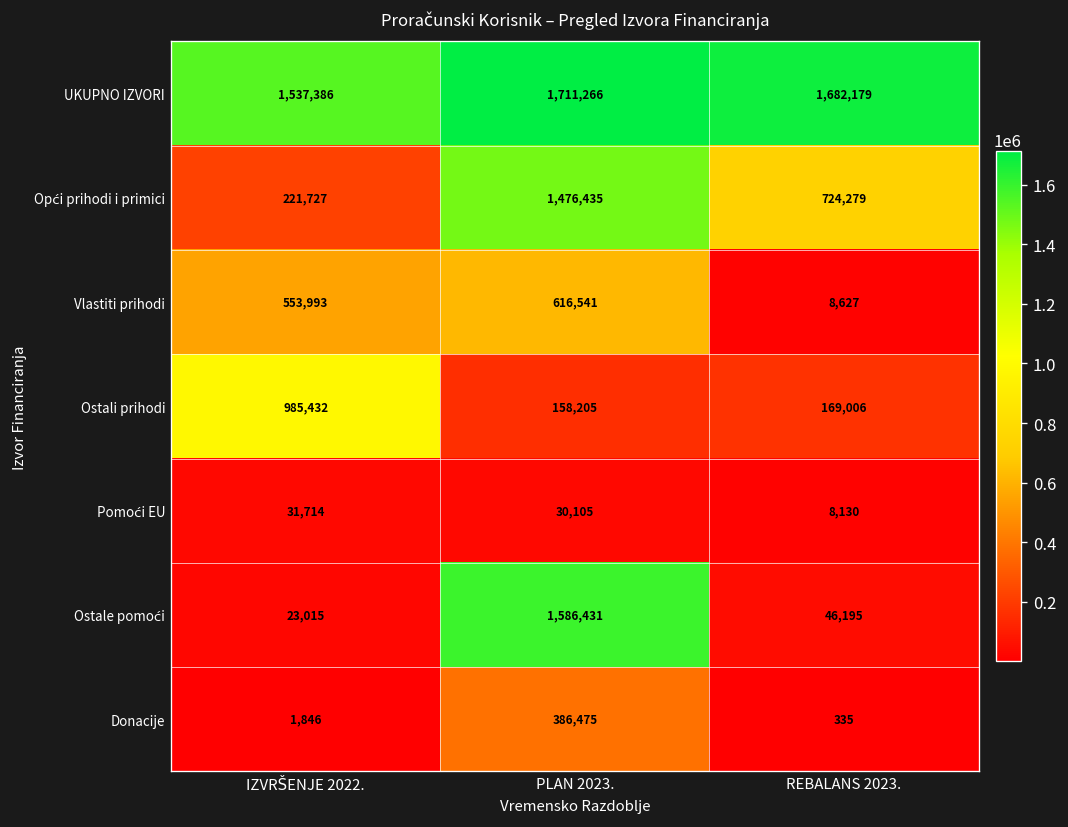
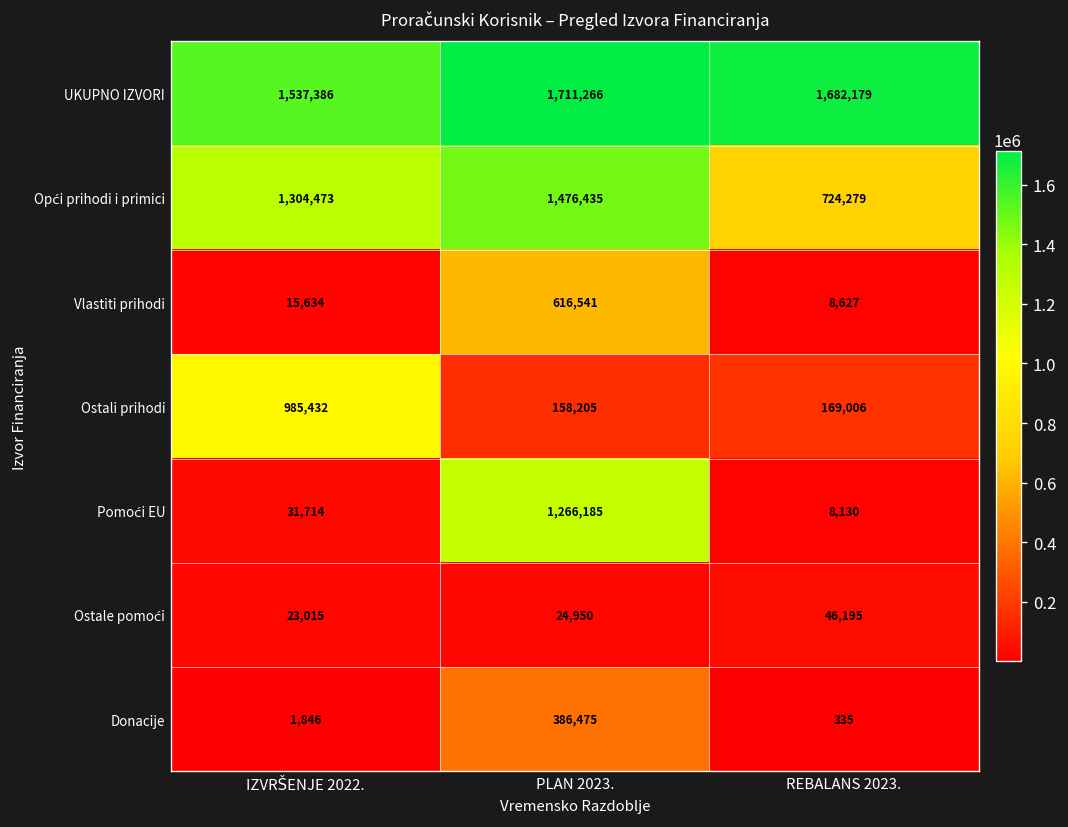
Opći prihodi i primici, IZVRŠENJE 2022.: 221,727 -> 1,304,473
Vlastiti prihodi, IZVRŠENJE 2022.: 553,993 -> 15,634
Pomoći EU, PLAN 2023.: 30,105 -> 1,266,185
Ostale pomoći, PLAN 2023.: 1,586,431 -> 24,950
